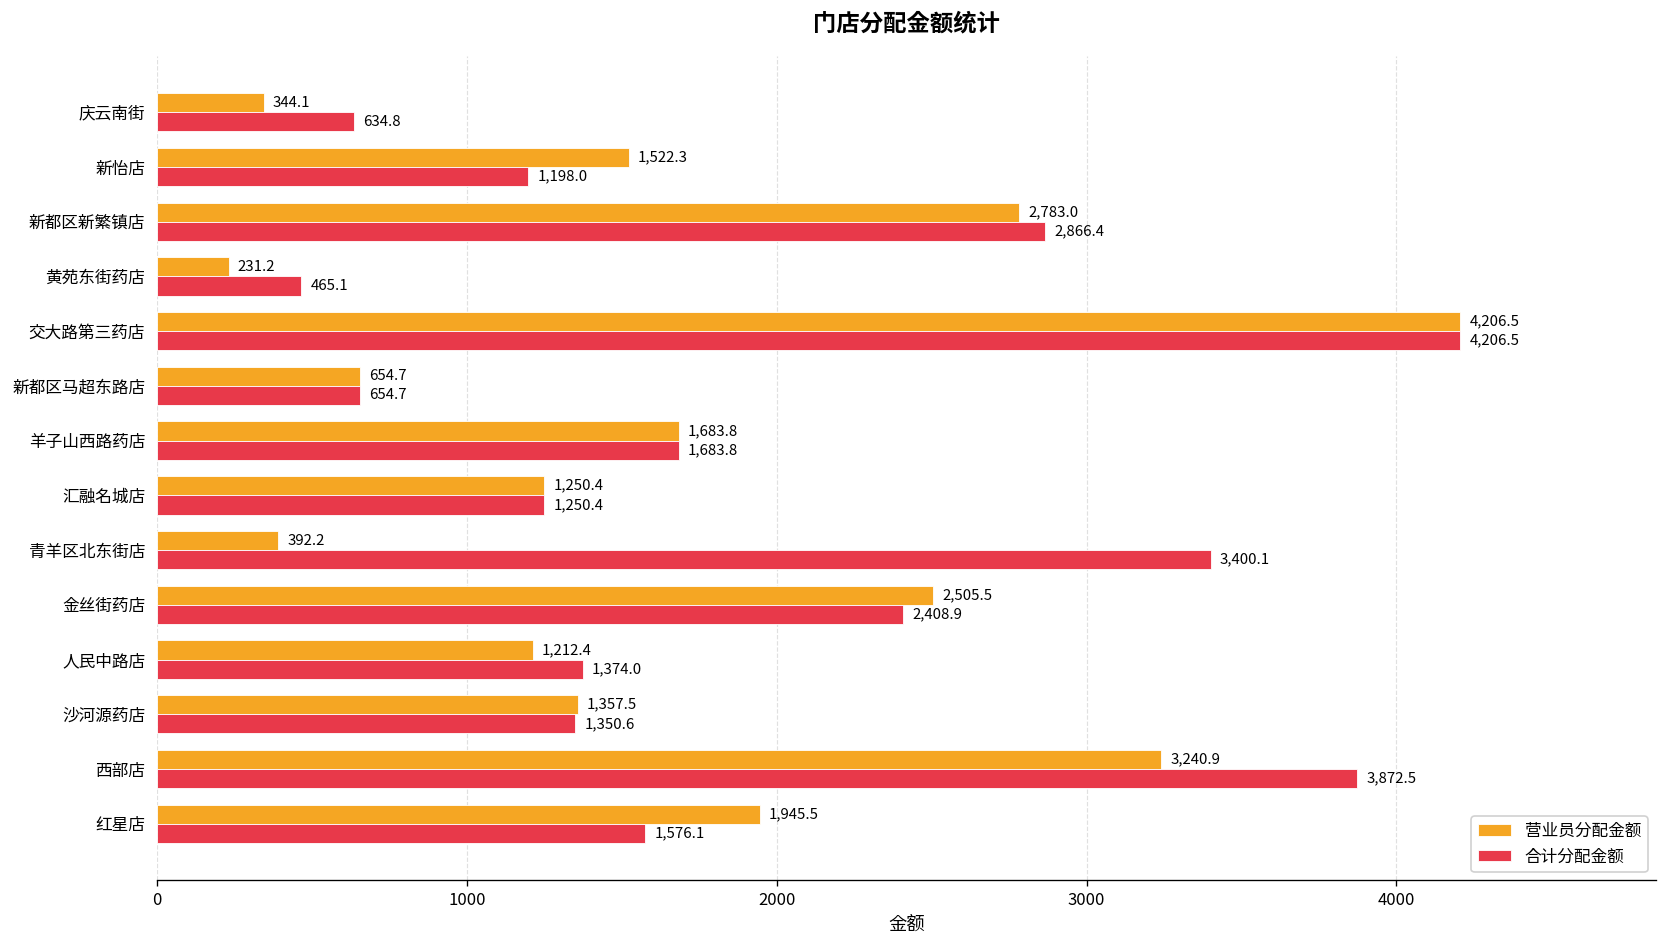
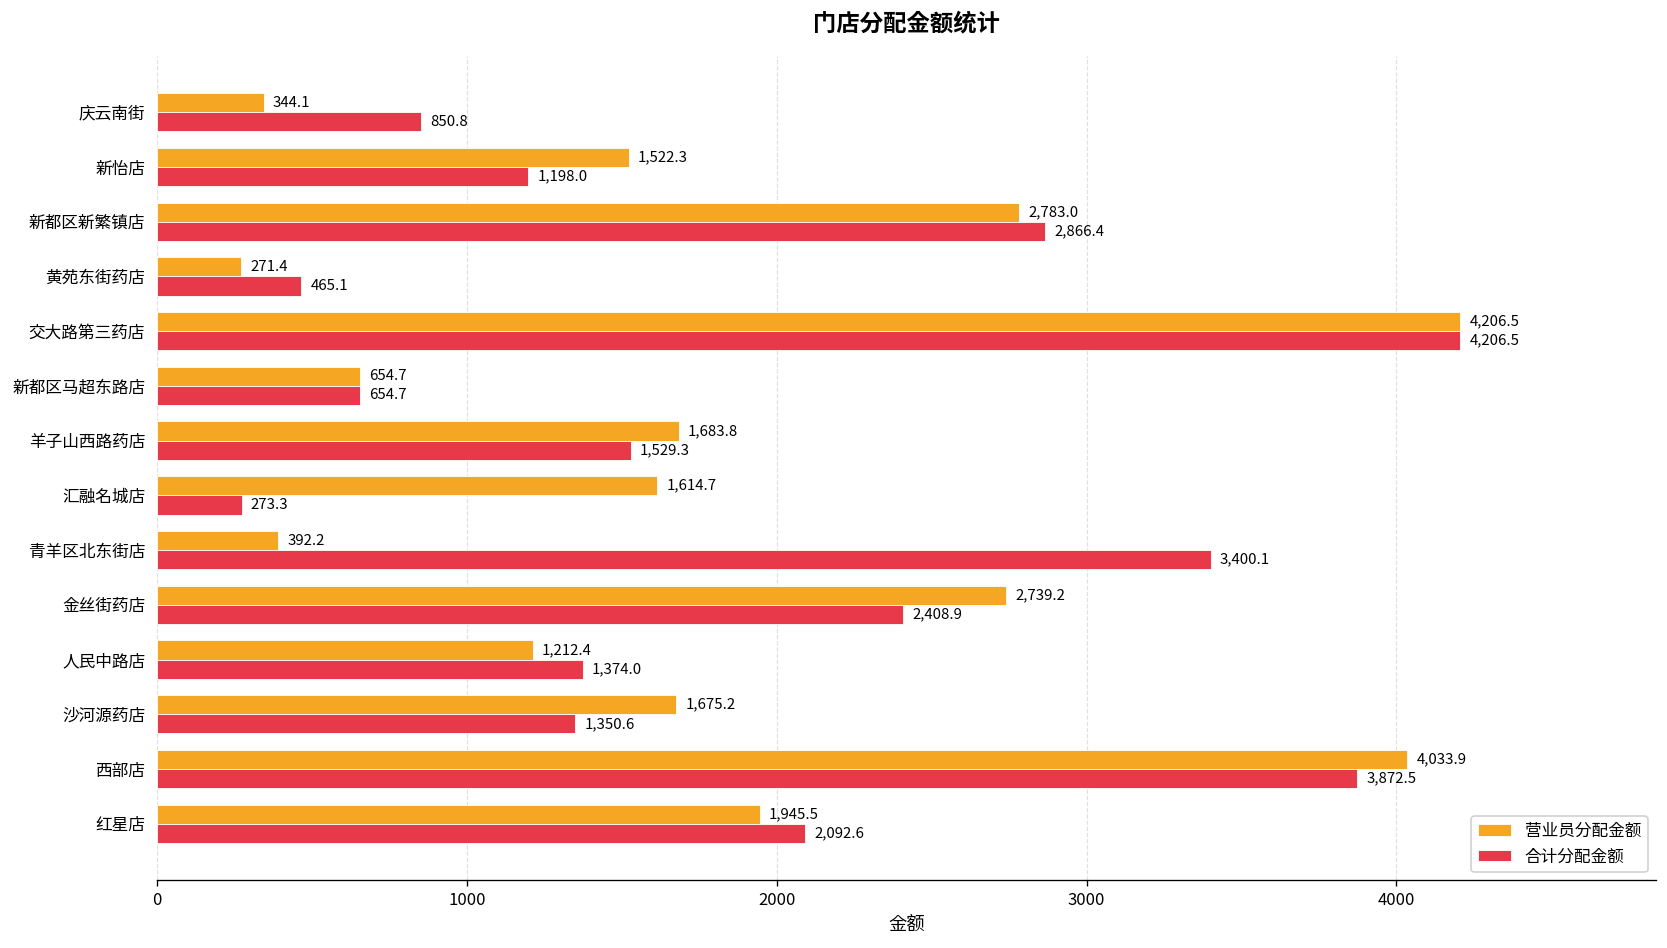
合计分配金额, 庆云南街: 634.8 -> 850.8
营业员分配金额, 黄苑东街药店: 231.2 -> 271.4
合计分配金额, 羊子山西路药店: 1,683.8 -> 1,529.3
营业员分配金额, 汇融名城店: 1,250.4 -> 1,614.7
合计分配金额, 汇融名城店: 1,250.4 -> 273.3
营业员分配金额, 金丝街药店: 2,505.5 -> 2,739.2
营业员分配金额, 沙河源药店: 1,357.5 -> 1,675.2
营业员分配金额, 西部店: 3,240.9 -> 4,033.9
合计分配金额, 红星店: 1,576.1 -> 2,092.6
